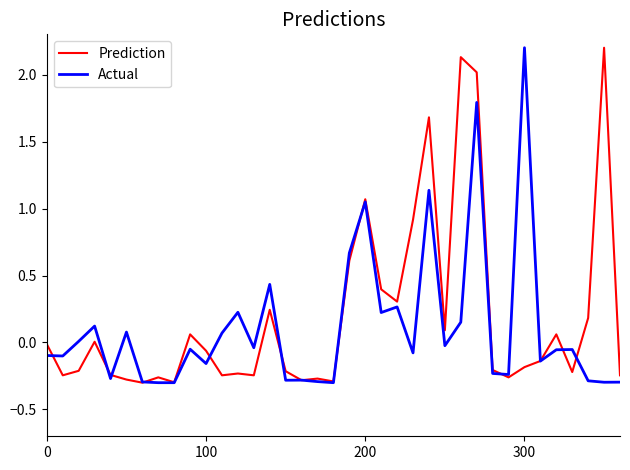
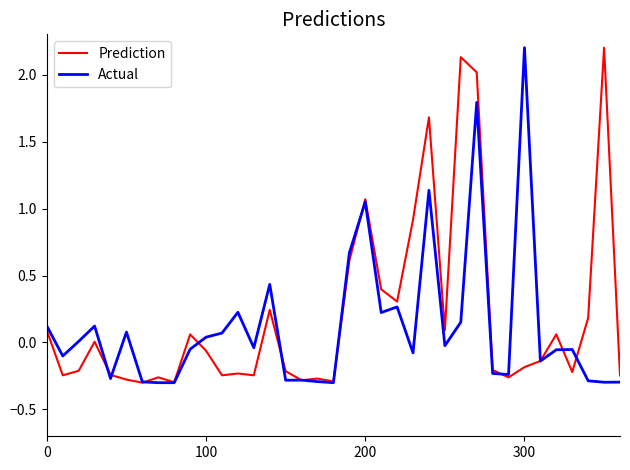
Prediction, 0: -0.01 -> 0.09
Actual, 0: -0.10 -> 0.12
Actual, 100: -0.16 -> 0.04
